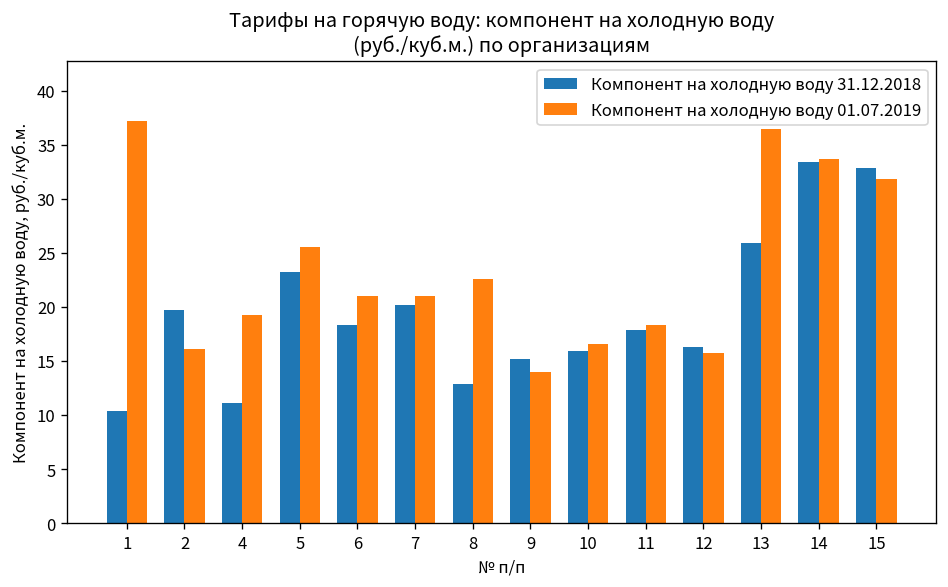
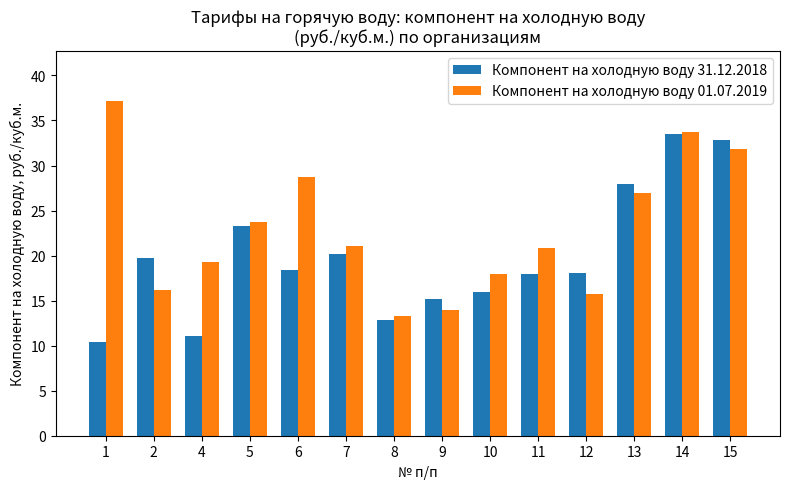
Компонент на холодную воду 01.07.2019, 5: 26 -> 24
Компонент на холодную воду 01.07.2019, 6: 21 -> 29
Компонент на холодную воду 01.07.2019, 8: 23 -> 13
Компонент на холодную воду 01.07.2019, 10: 17 -> 18
Компонент на холодную воду 01.07.2019, 11: 18 -> 21
Компонент на холодную воду 31.12.2018, 12: 16 -> 18
Компонент на холодную воду 31.12.2018, 13: 26 -> 28
Компонент на холодную воду 01.07.2019, 13: 36 -> 27
